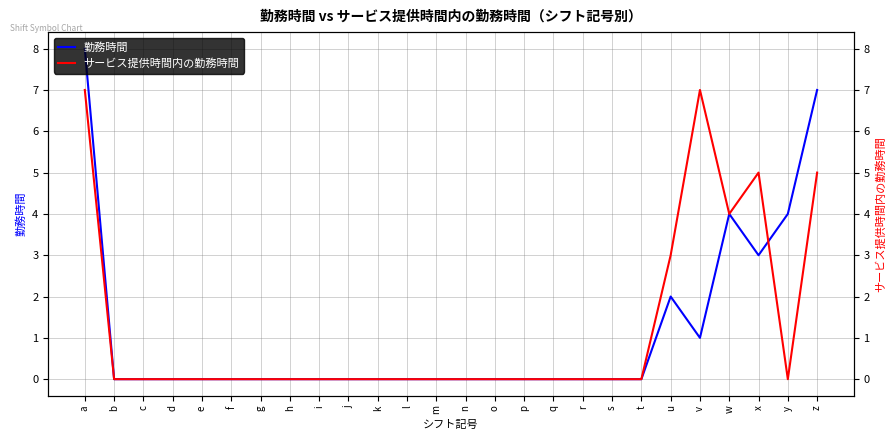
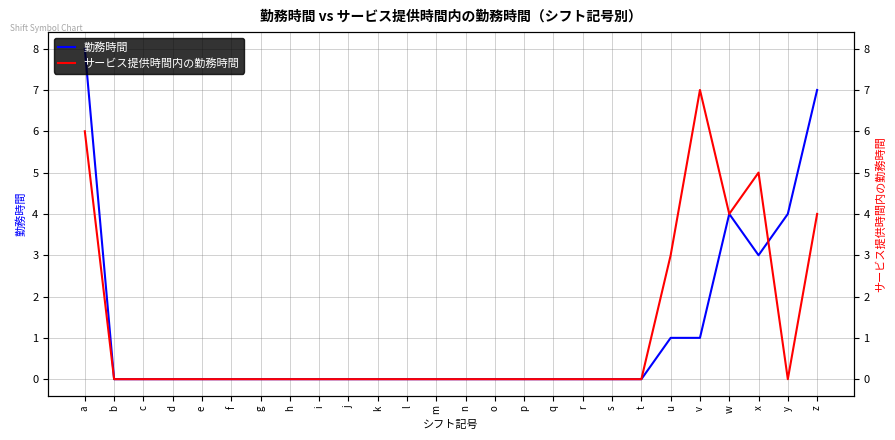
サービス提供時間内の勤務時間, a: 7 -> 6
勤務時間, u: 2 -> 1
サービス提供時間内の勤務時間, z: 5 -> 4
